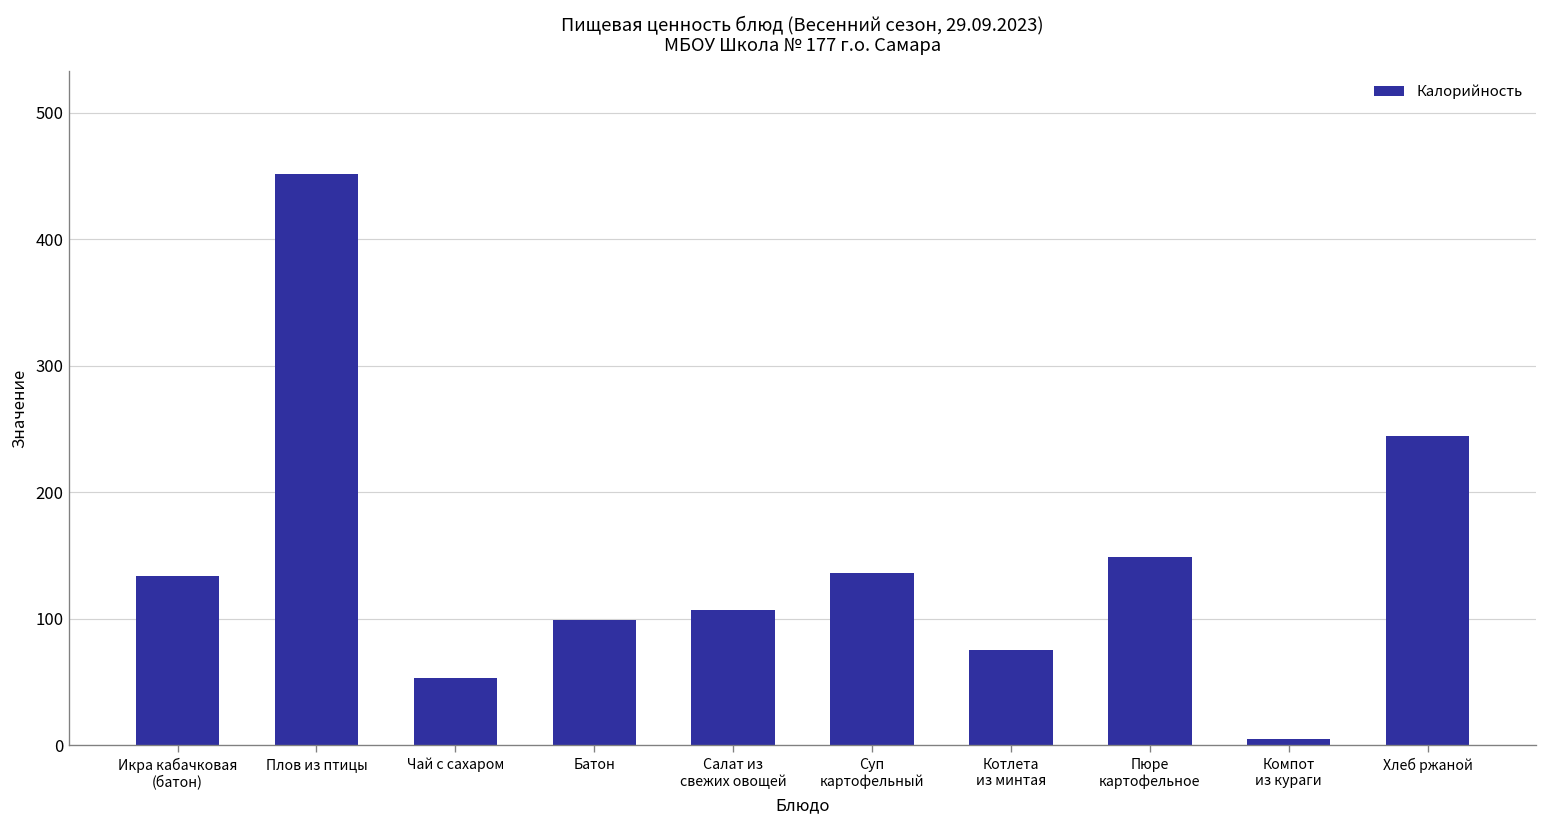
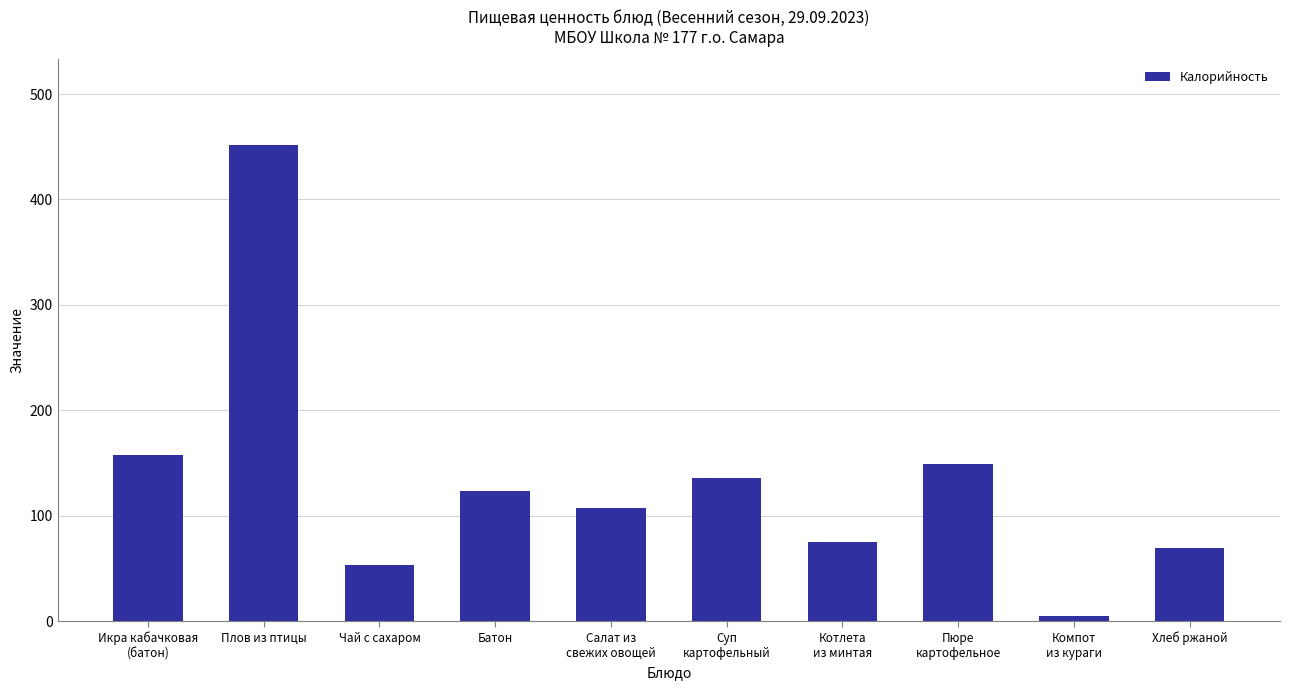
Икра кабачковая (батон): 134 -> 158
Батон: 99 -> 123
Хлеб ржаной: 244 -> 69
